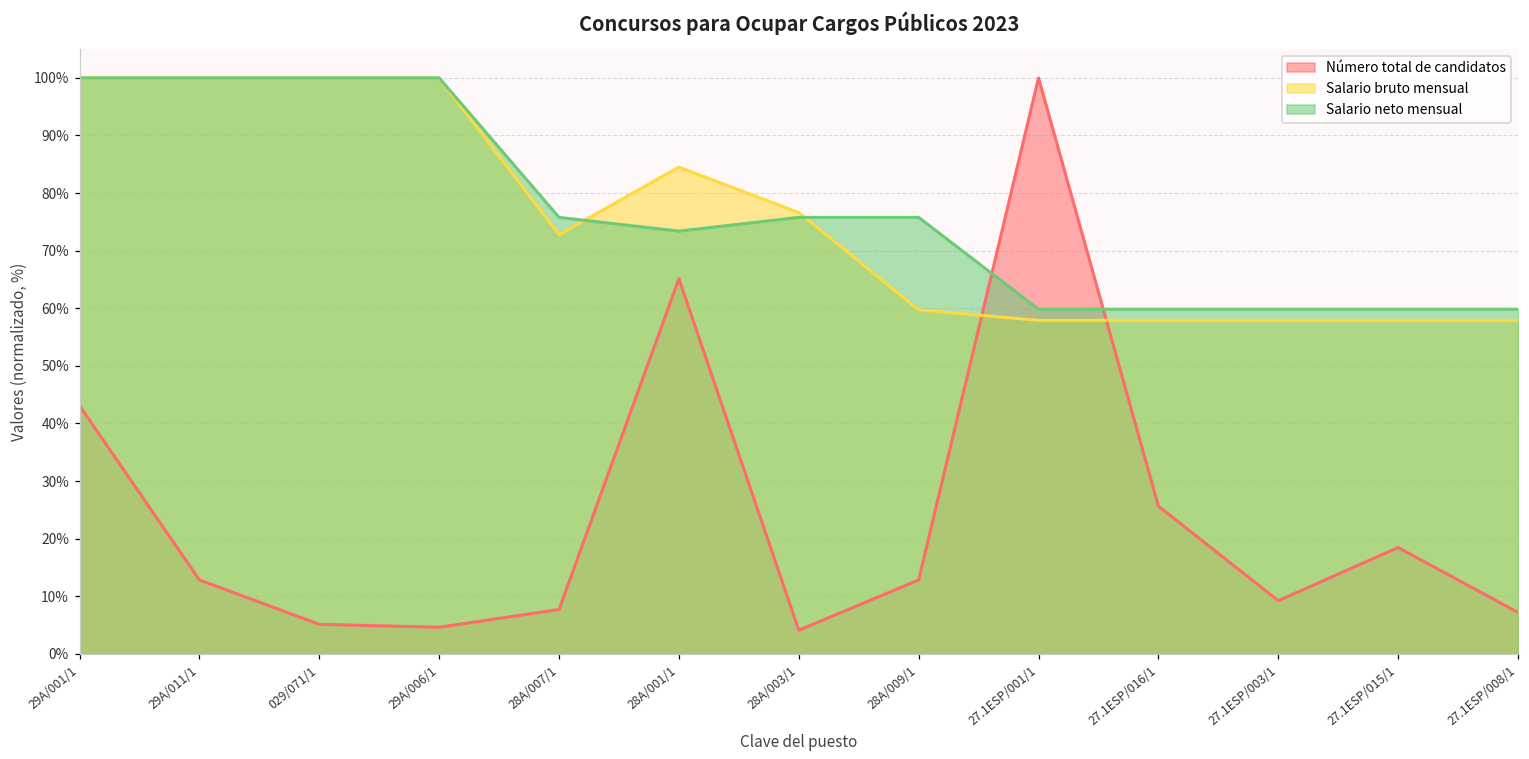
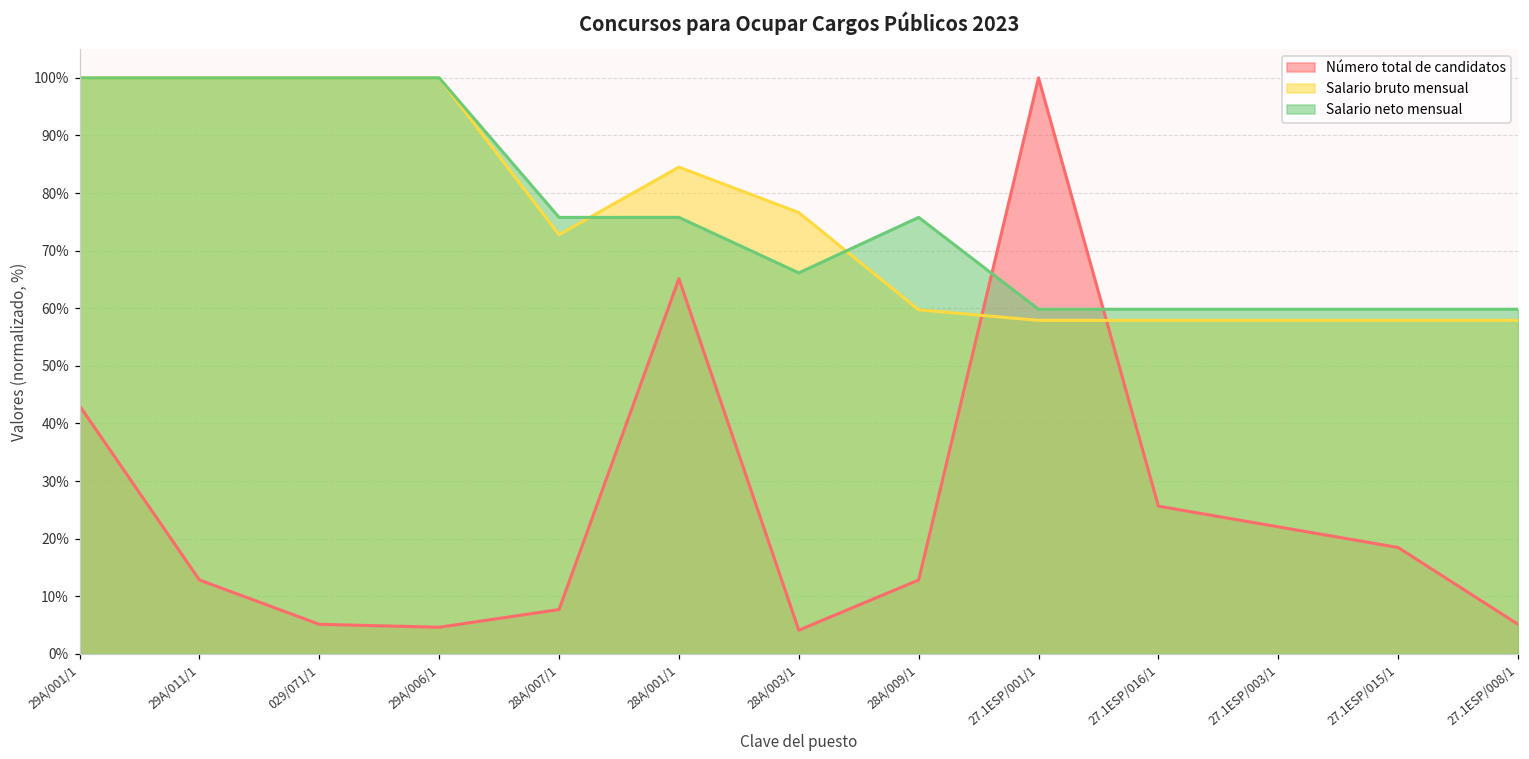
Salario neto mensual, 28A/001/1: 73% -> 76%
Salario neto mensual, 28A/003/1: 76% -> 66%
Número total de candidatos, 27.1ESP/003/1: 9% -> 22%
Número total de candidatos, 27.1ESP/008/1: 7% -> 5%
